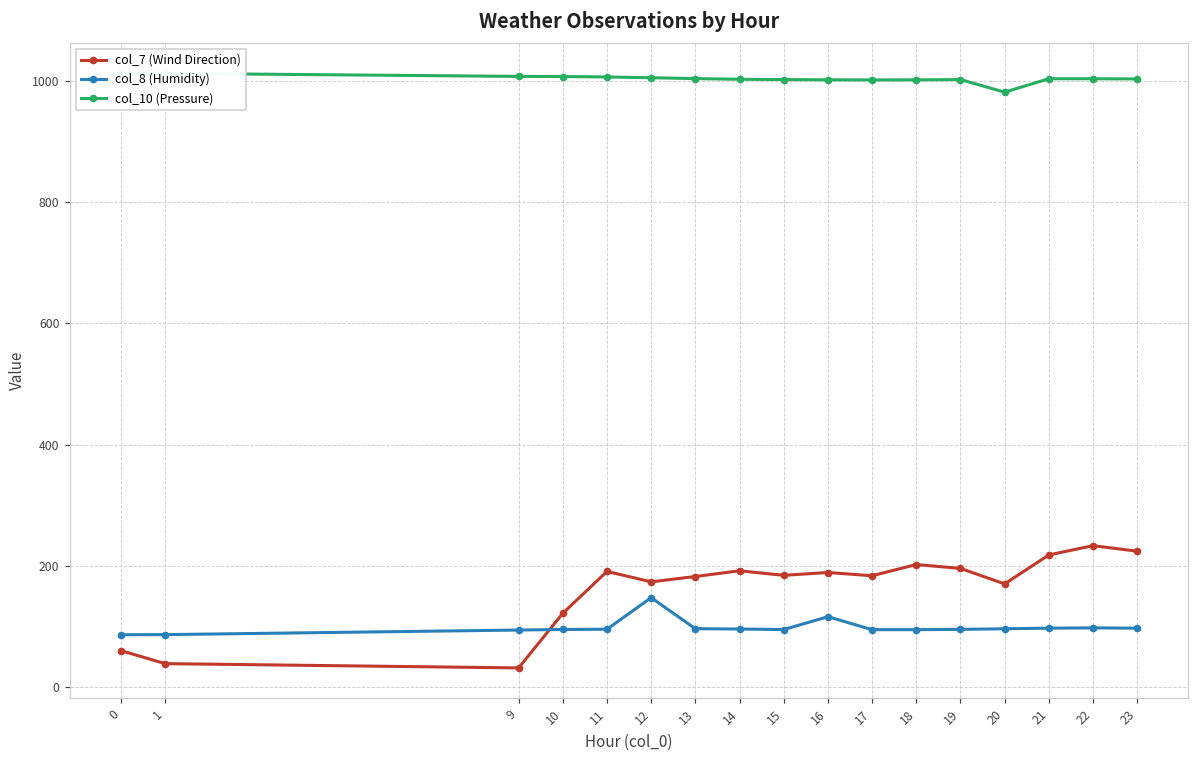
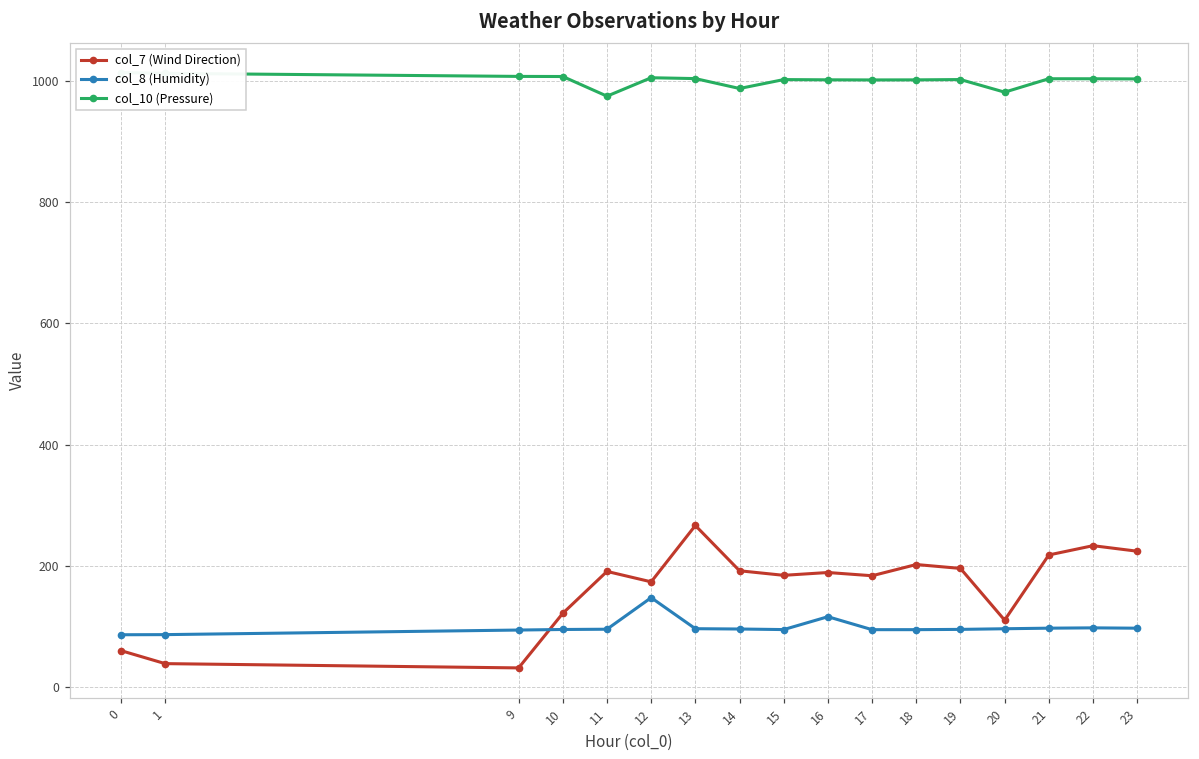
col_10 (Pressure), 11: 1010 -> 970
col_7 (Wind Direction), 13: 180 -> 270
col_10 (Pressure), 14: 1000 -> 990
col_7 (Wind Direction), 20: 170 -> 110
